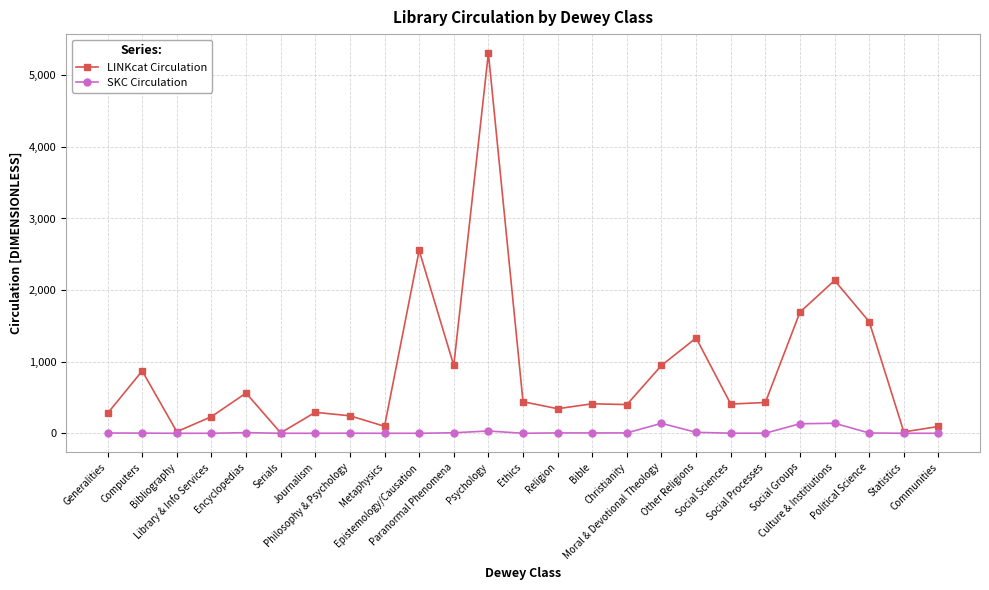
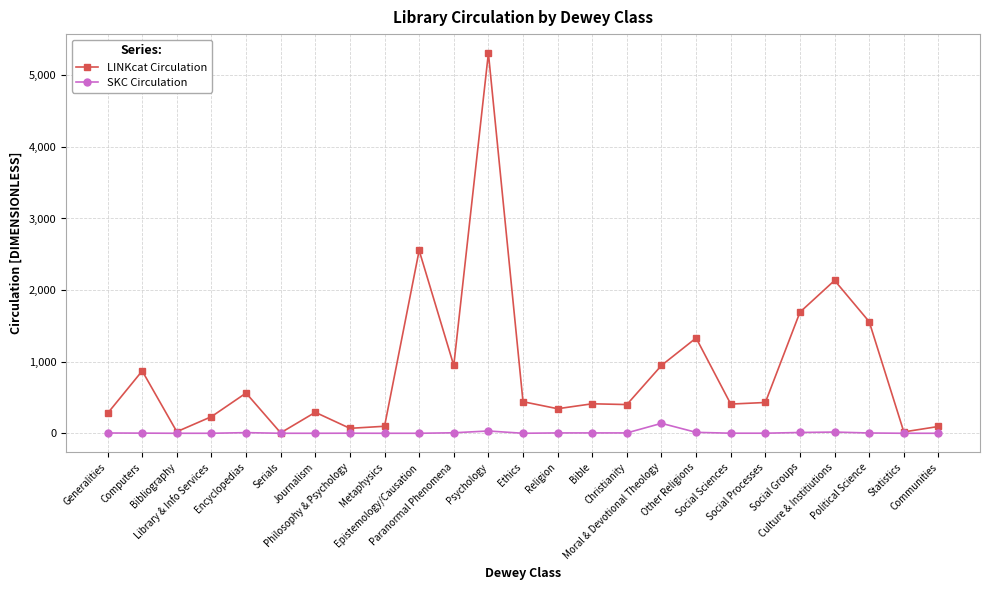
LINKcat Circulation, Philosophy & Psychology: 200 -> 100
SKC Circulation, Social Groups: 100 -> 0
SKC Circulation, Culture & Institiutions: 100 -> 0
